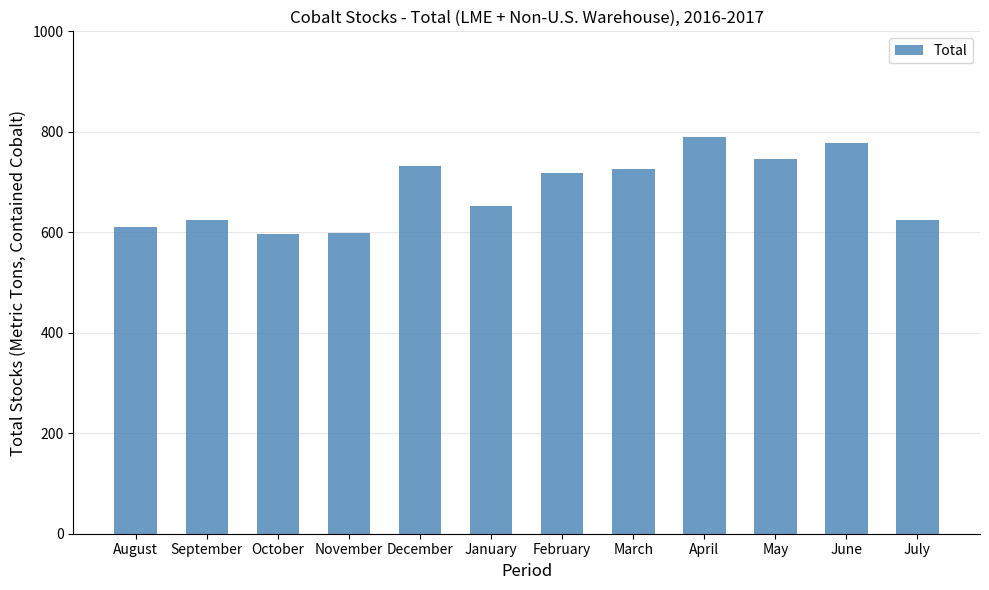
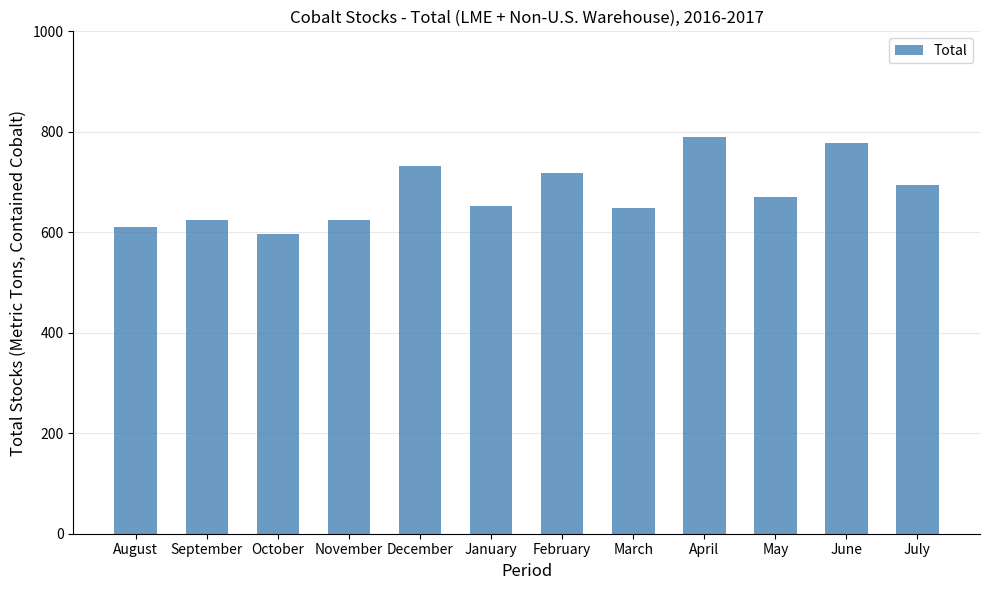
November: 600 -> 620
March: 730 -> 650
May: 750 -> 670
July: 630 -> 690
